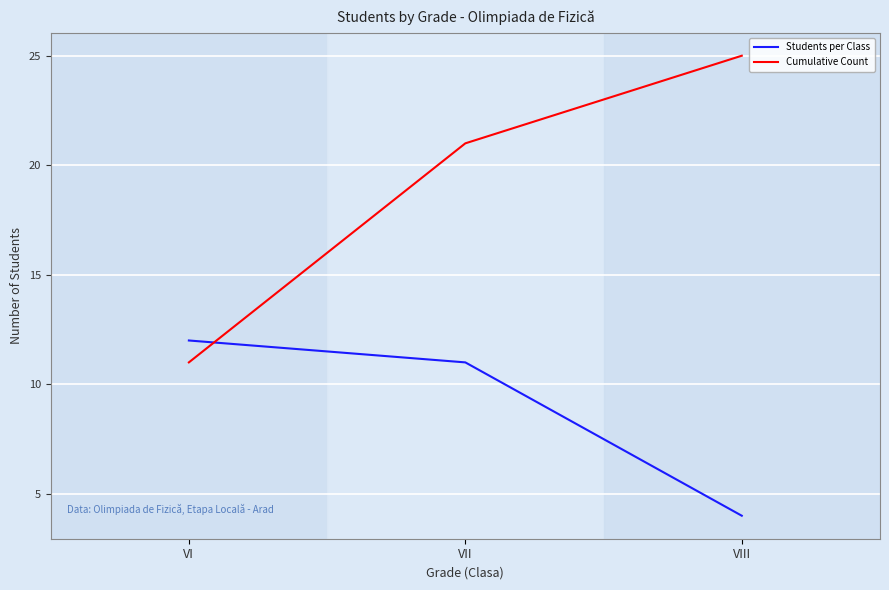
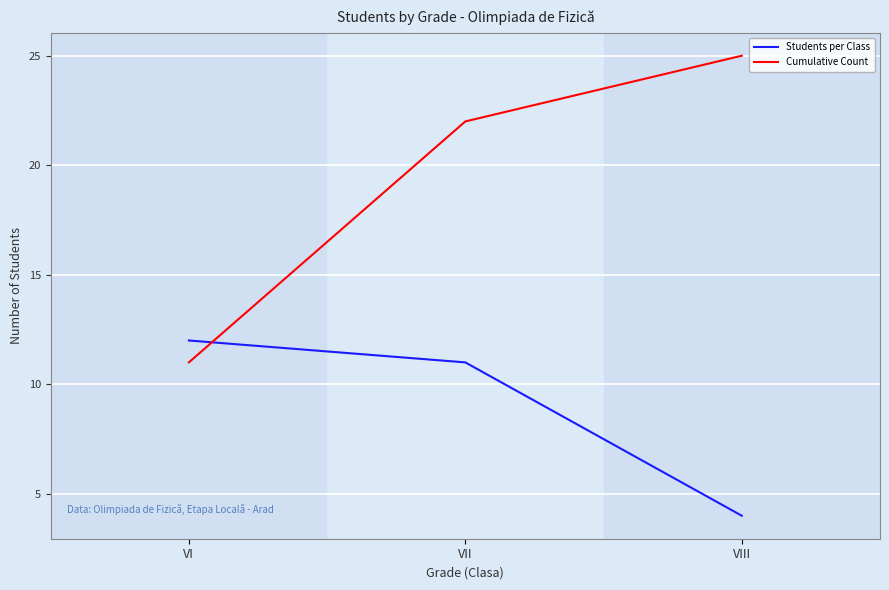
Cumulative Count, VII: 21 -> 22
